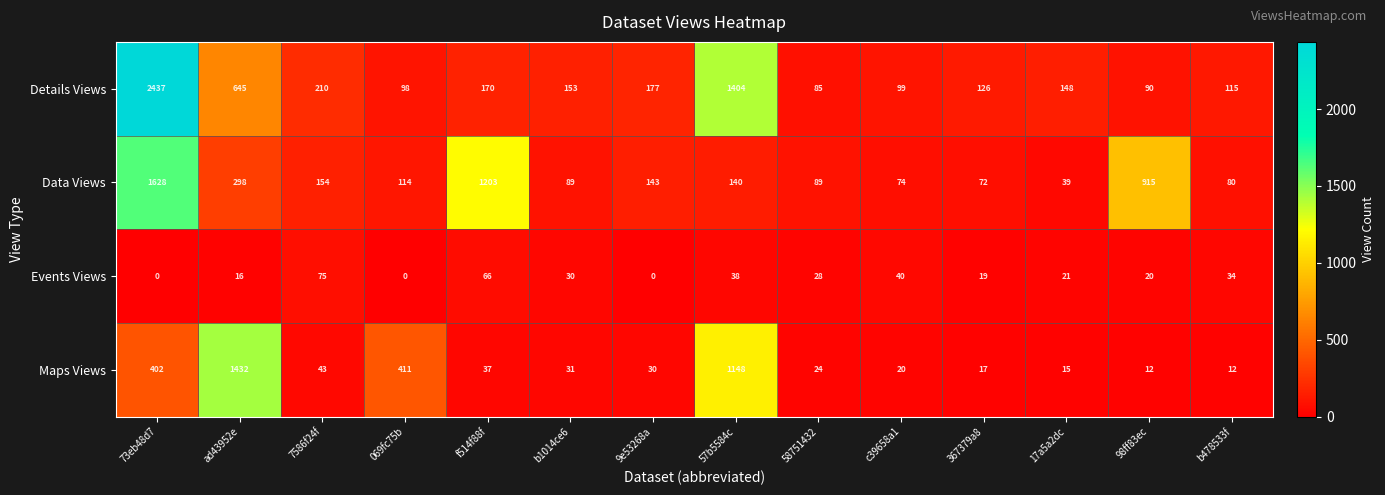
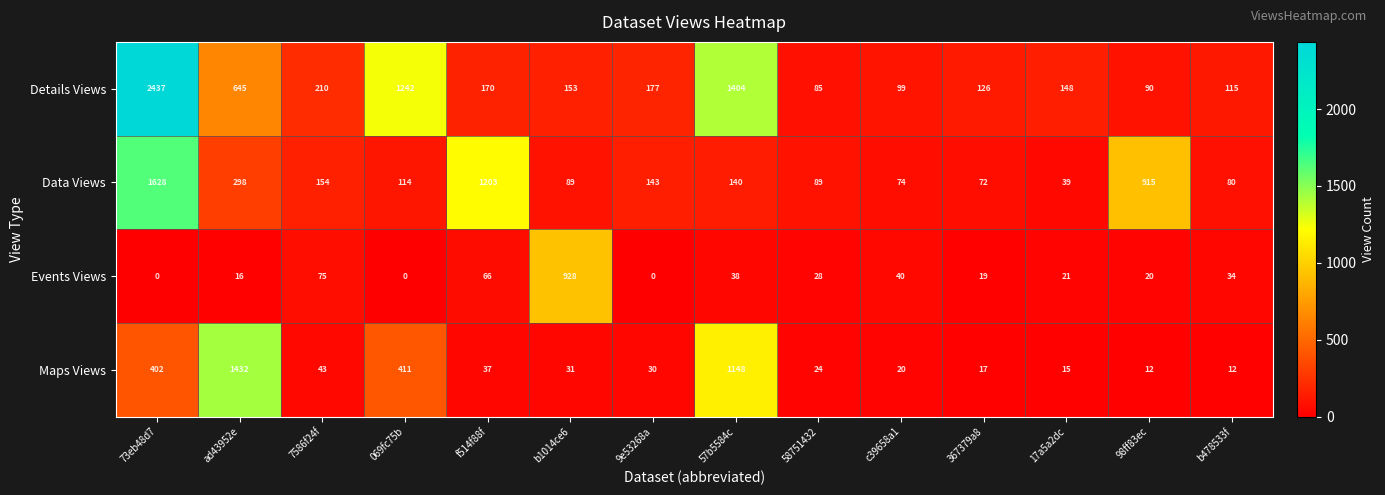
Details Views, 069fc75b: 98 -> 1242
Events Views, b1014ce6: 30 -> 928
